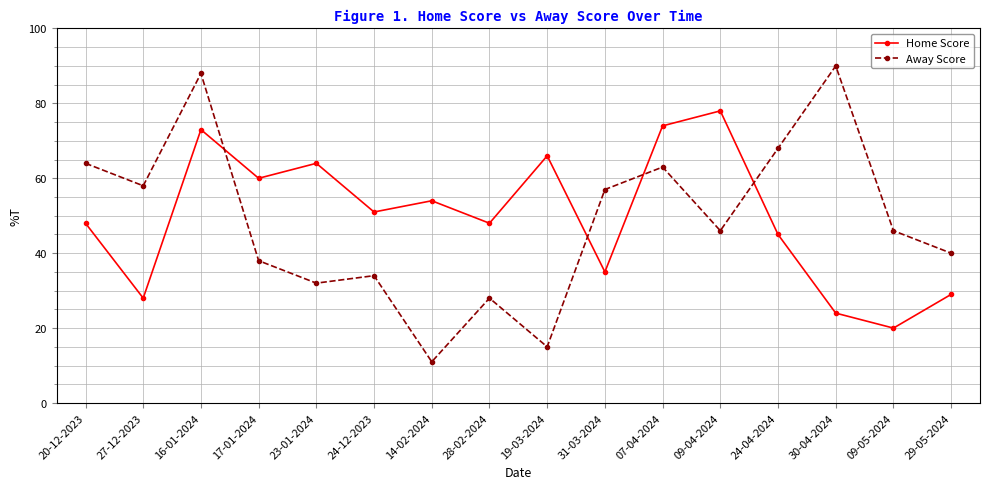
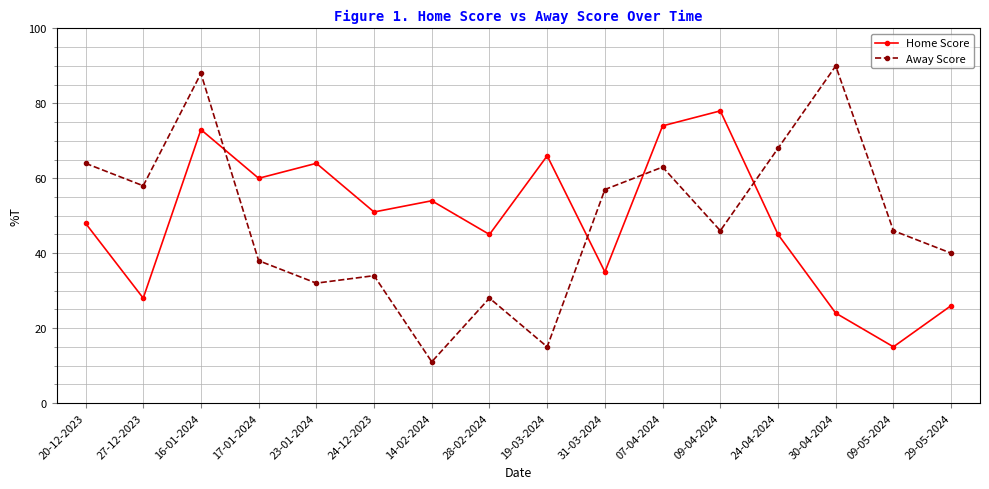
Home Score, 28-02-2024: 48 -> 45
Home Score, 09-05-2024: 20 -> 15
Home Score, 29-05-2024: 29 -> 26
